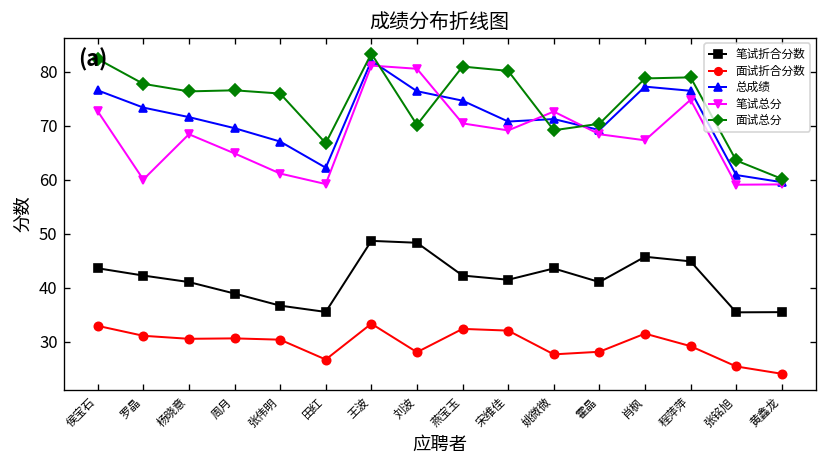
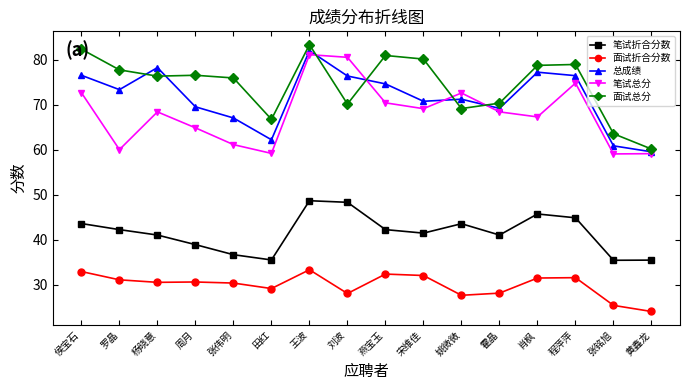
总成绩, 杨晓意: 72 -> 78
面试折合分数, 田红: 27 -> 29
面试折合分数, 程萍萍: 29 -> 32
